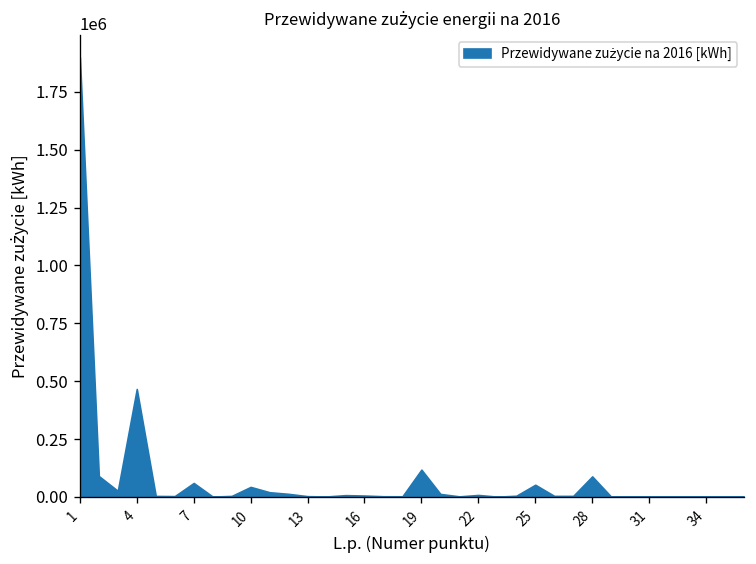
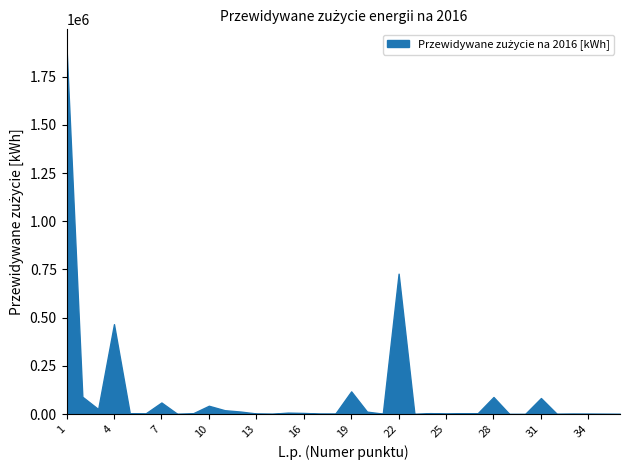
22: 10000 -> 730000
25: 50000 -> 0
31: 0 -> 80000
